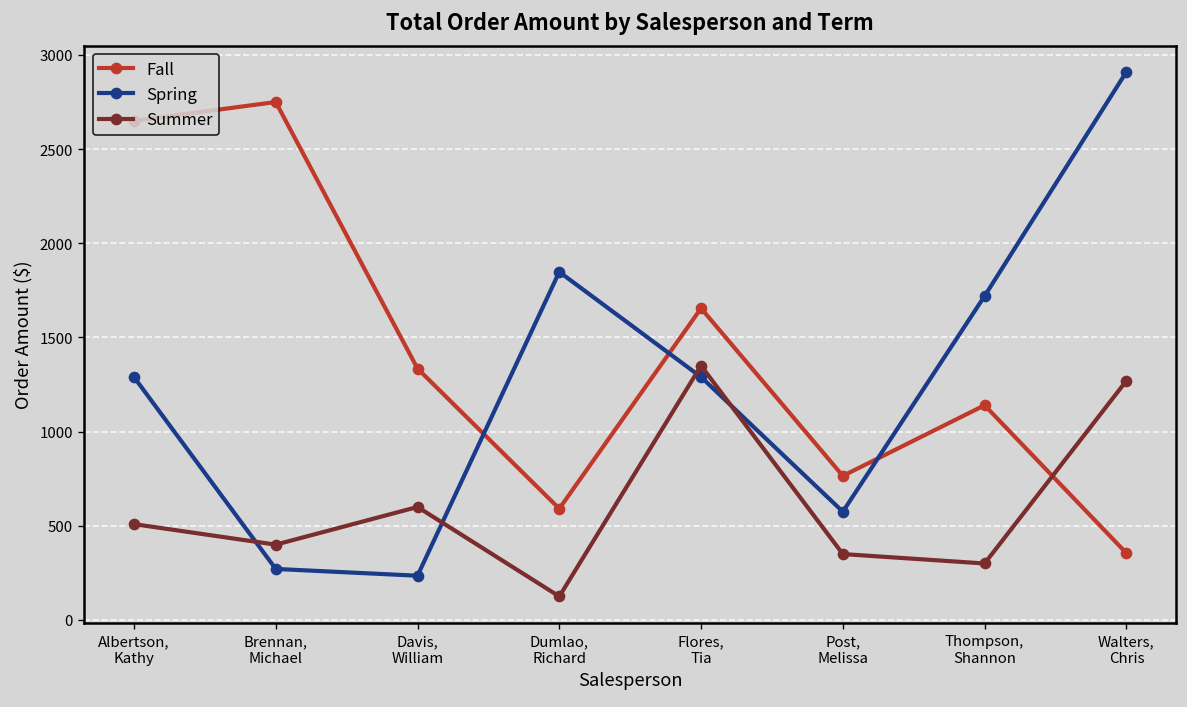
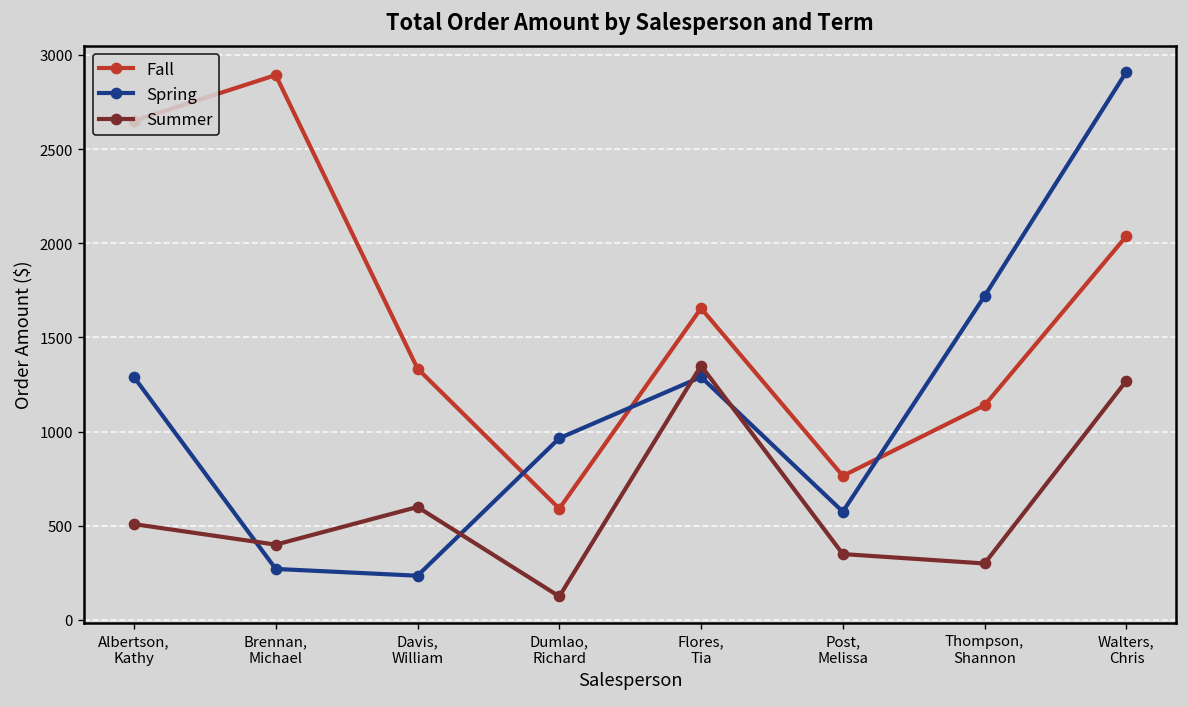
Fall, Brennan, Michael: 2750 -> 2890
Spring, Dumlao, Richard: 1850 -> 970
Fall, Walters, Chris: 360 -> 2040
